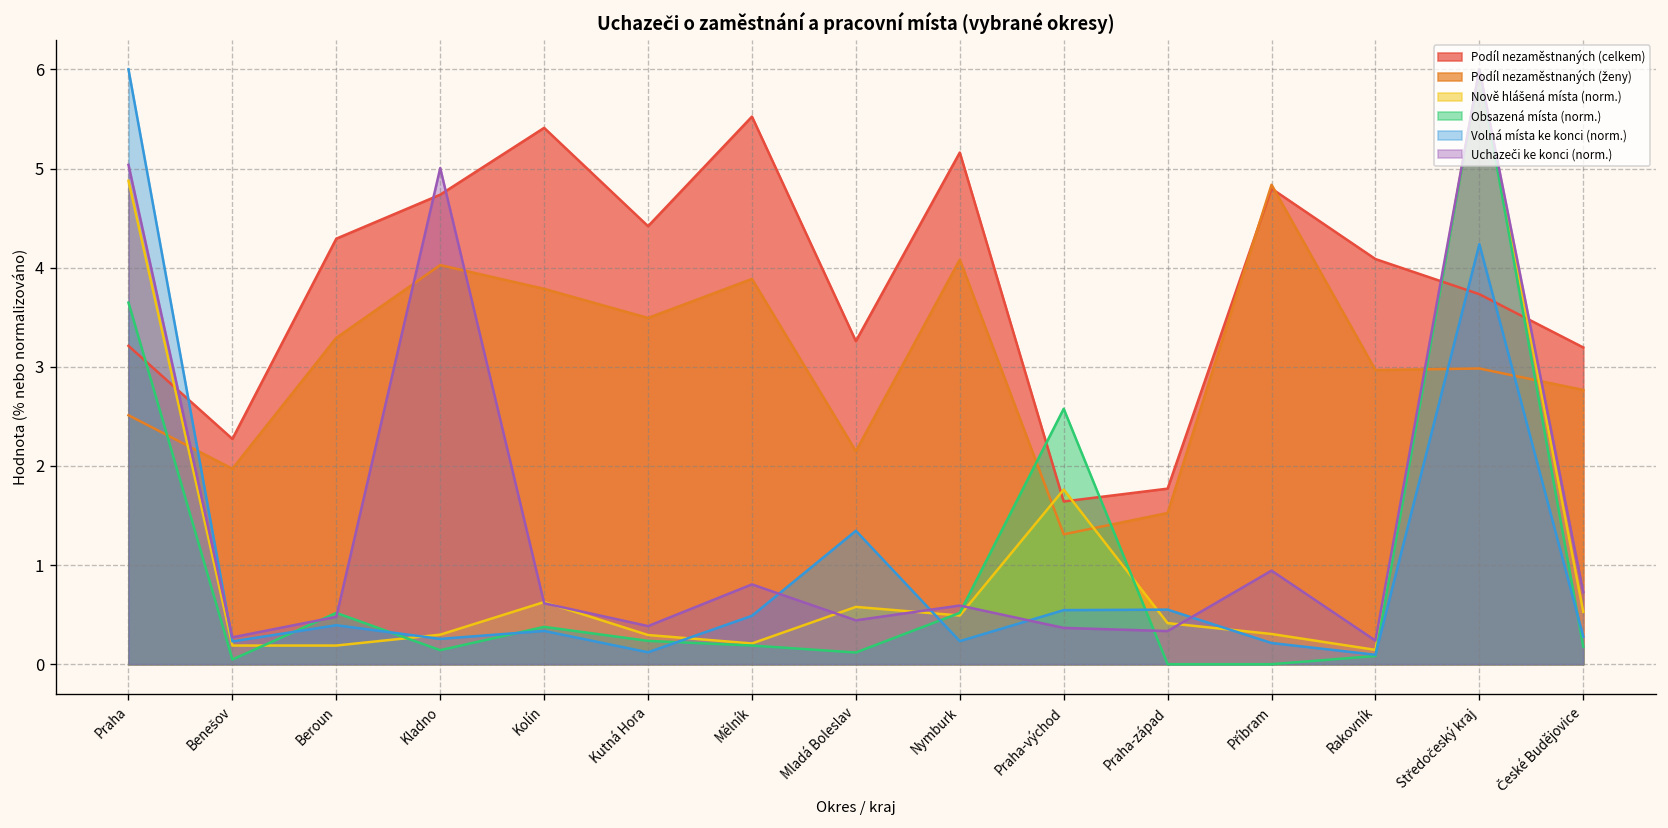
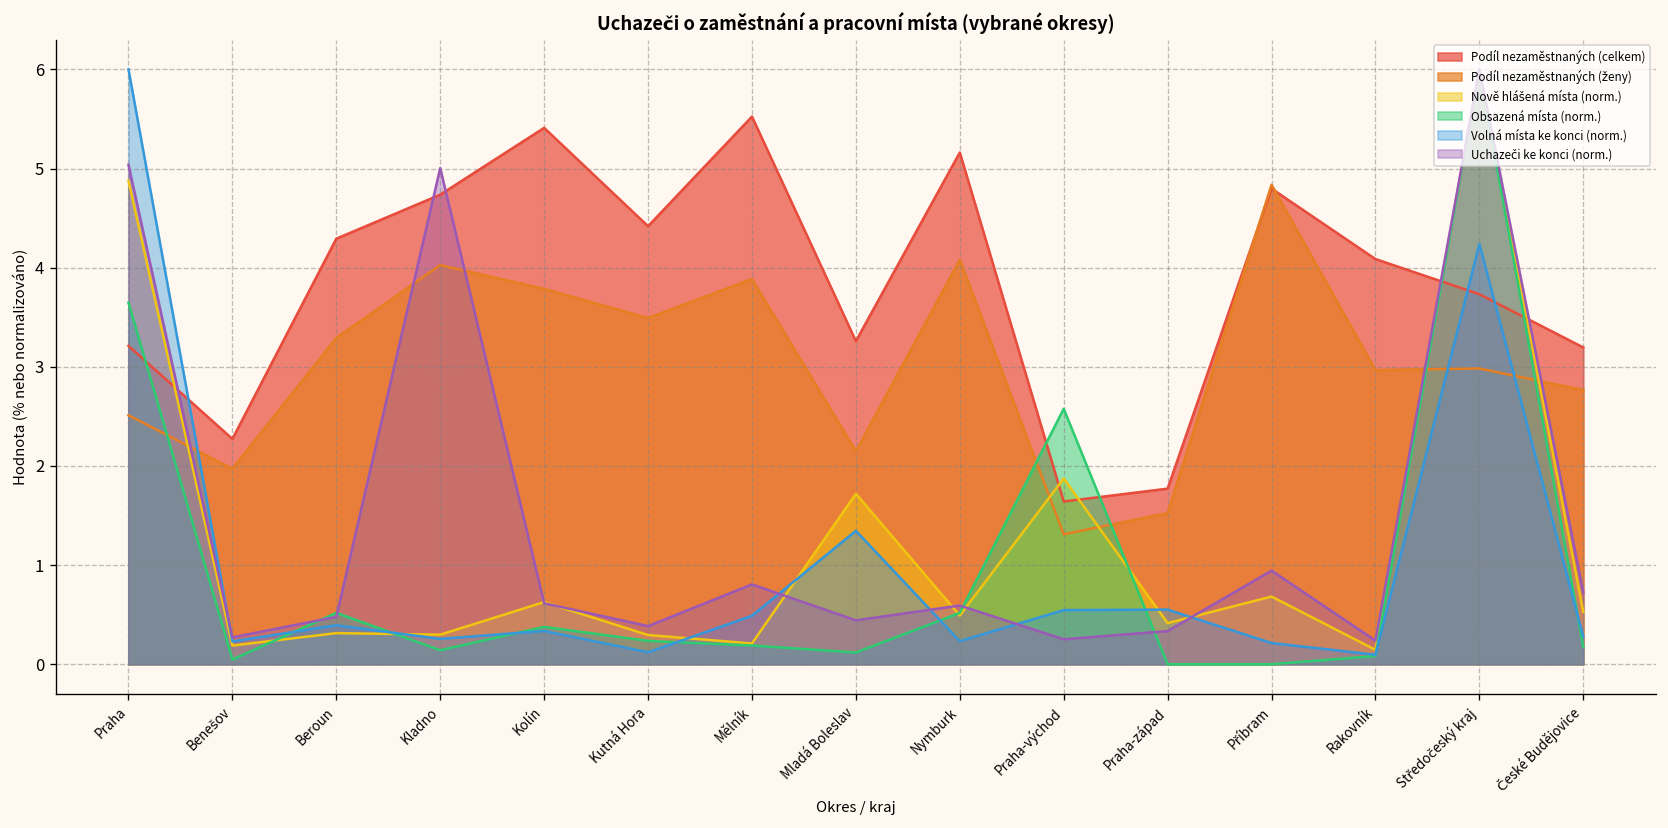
Nově hlášená místa (norm.), Beroun: 0.2 -> 0.3
Nově hlášená místa (norm.), Mladá Boleslav: 0.6 -> 1.7
Nově hlášená místa (norm.), Praha-východ: 1.8 -> 1.9
Uchazeči ke konci (norm.), Praha-východ: 0.4 -> 0.3
Nově hlášená místa (norm.), Příbram: 0.3 -> 0.7
